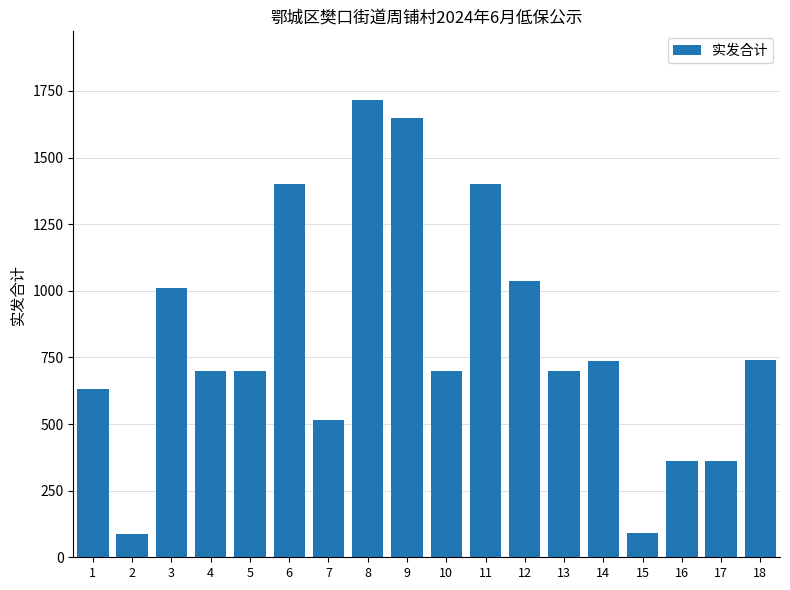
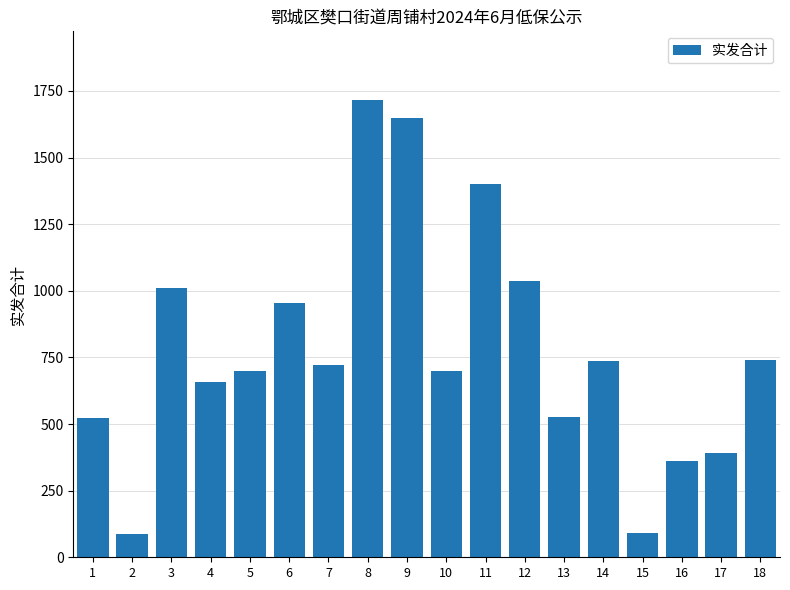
1: 630 -> 520
4: 700 -> 660
6: 1400 -> 960
7: 520 -> 720
13: 700 -> 530
17: 360 -> 390
